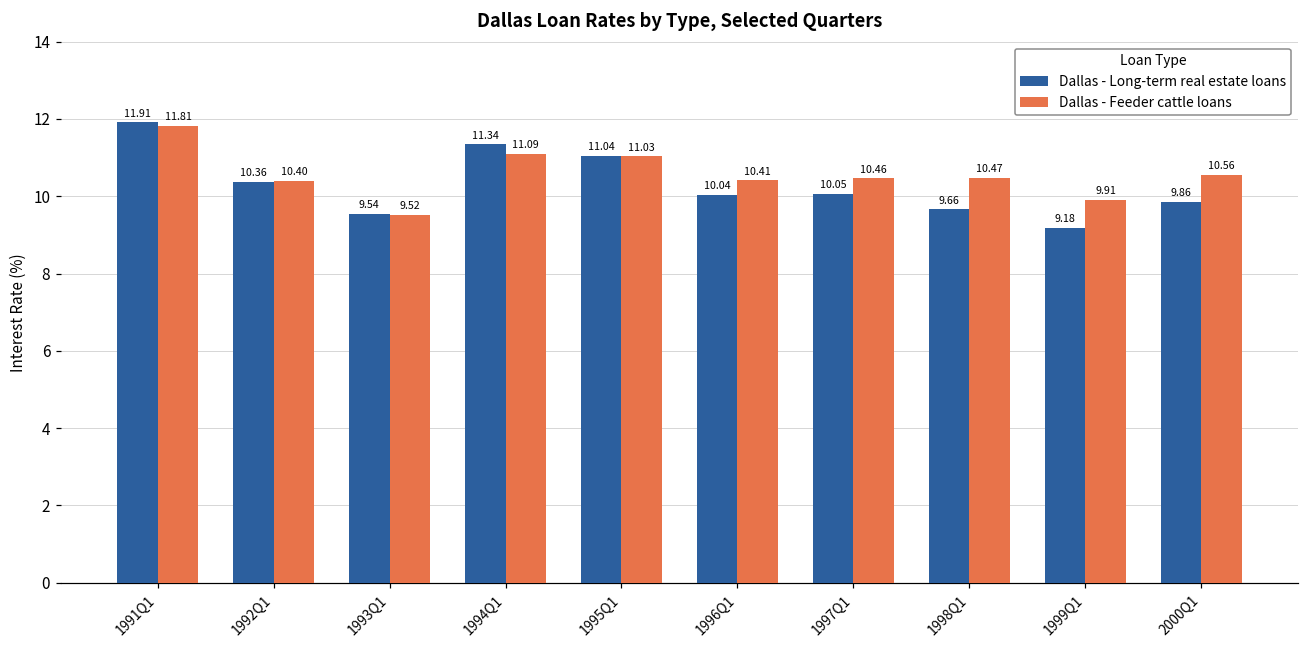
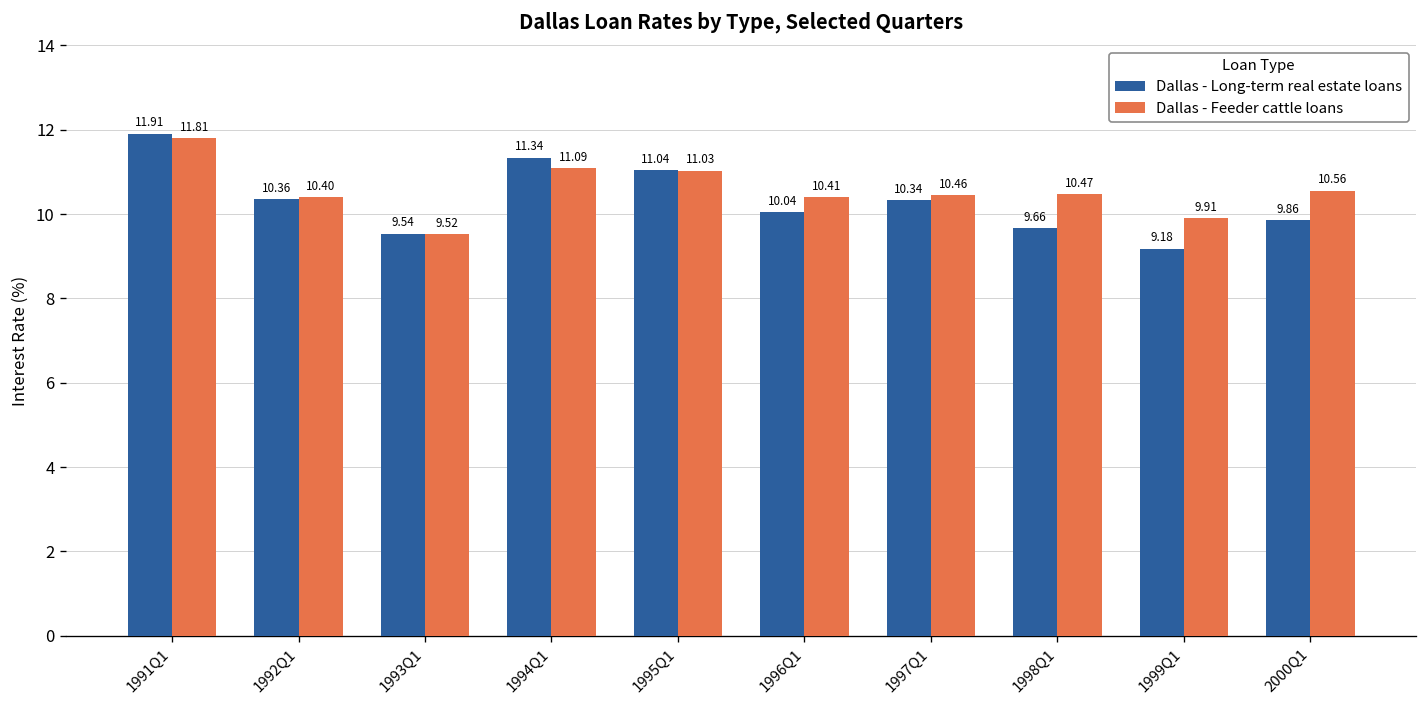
Dallas - Long-term real estate loans, 1997Q1: 10.05 -> 10.34
